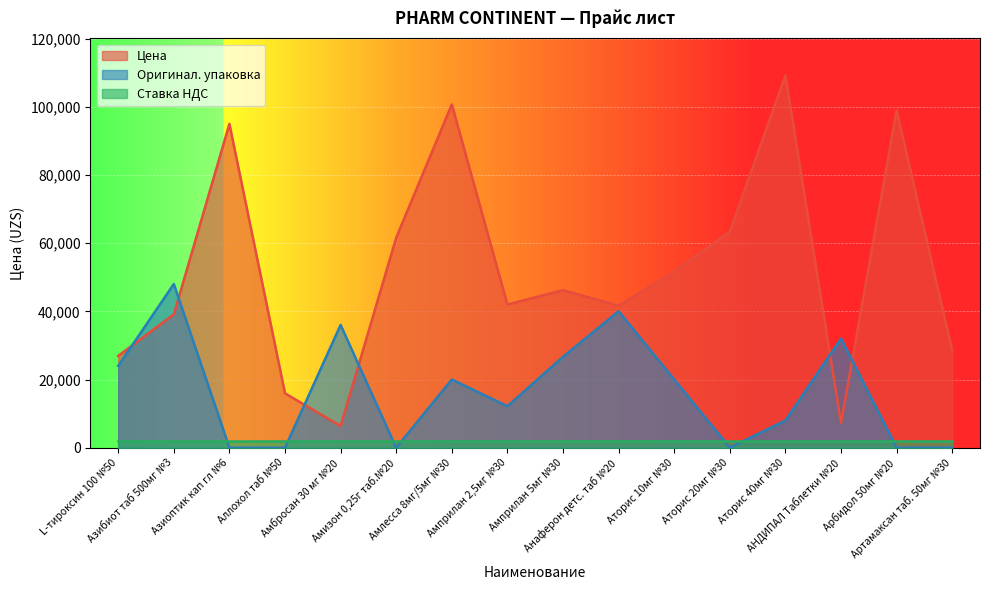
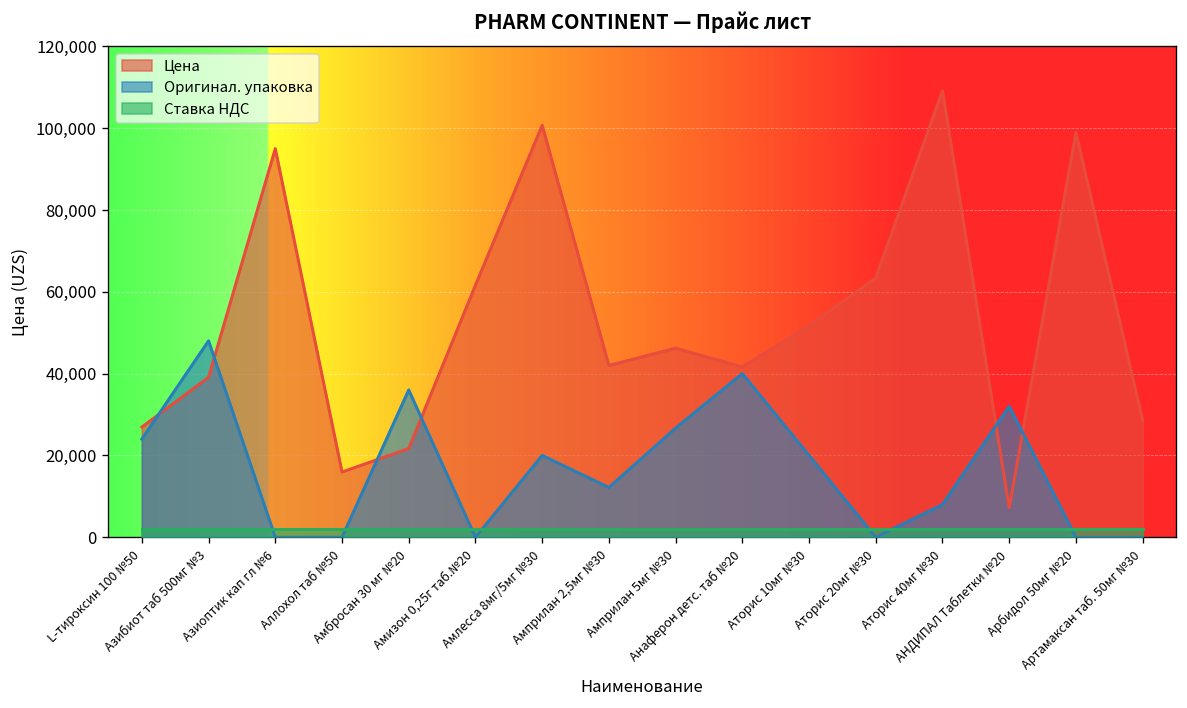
Цена, Амбросан 30 мг №20: 6,000 -> 22,000
